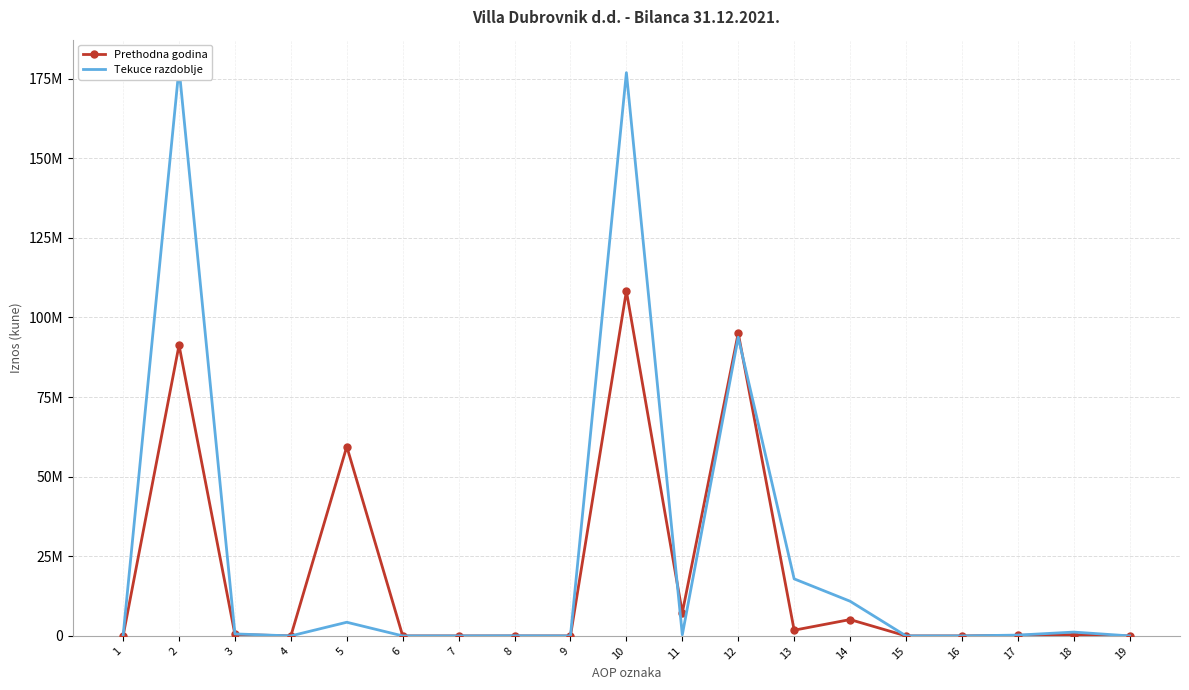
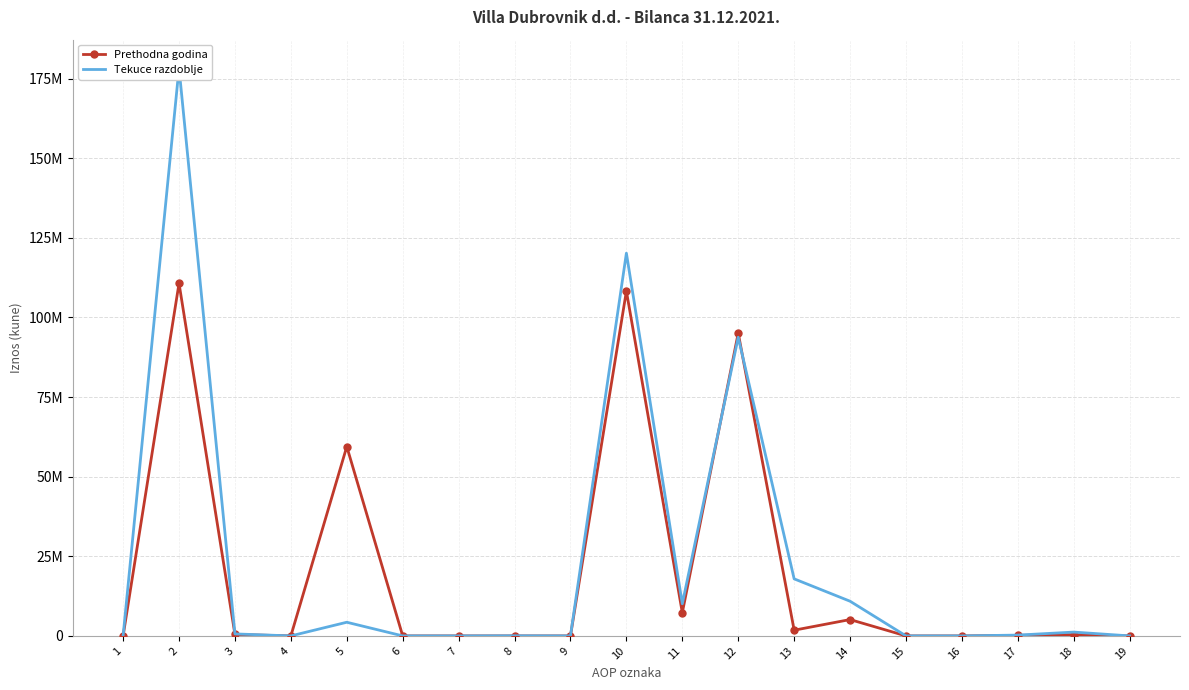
Prethodna godina, 2: 91000000 -> 111000000
Tekuce razdoblje, 10: 177000000 -> 120000000
Tekuce razdoblje, 11: 0 -> 10000000
